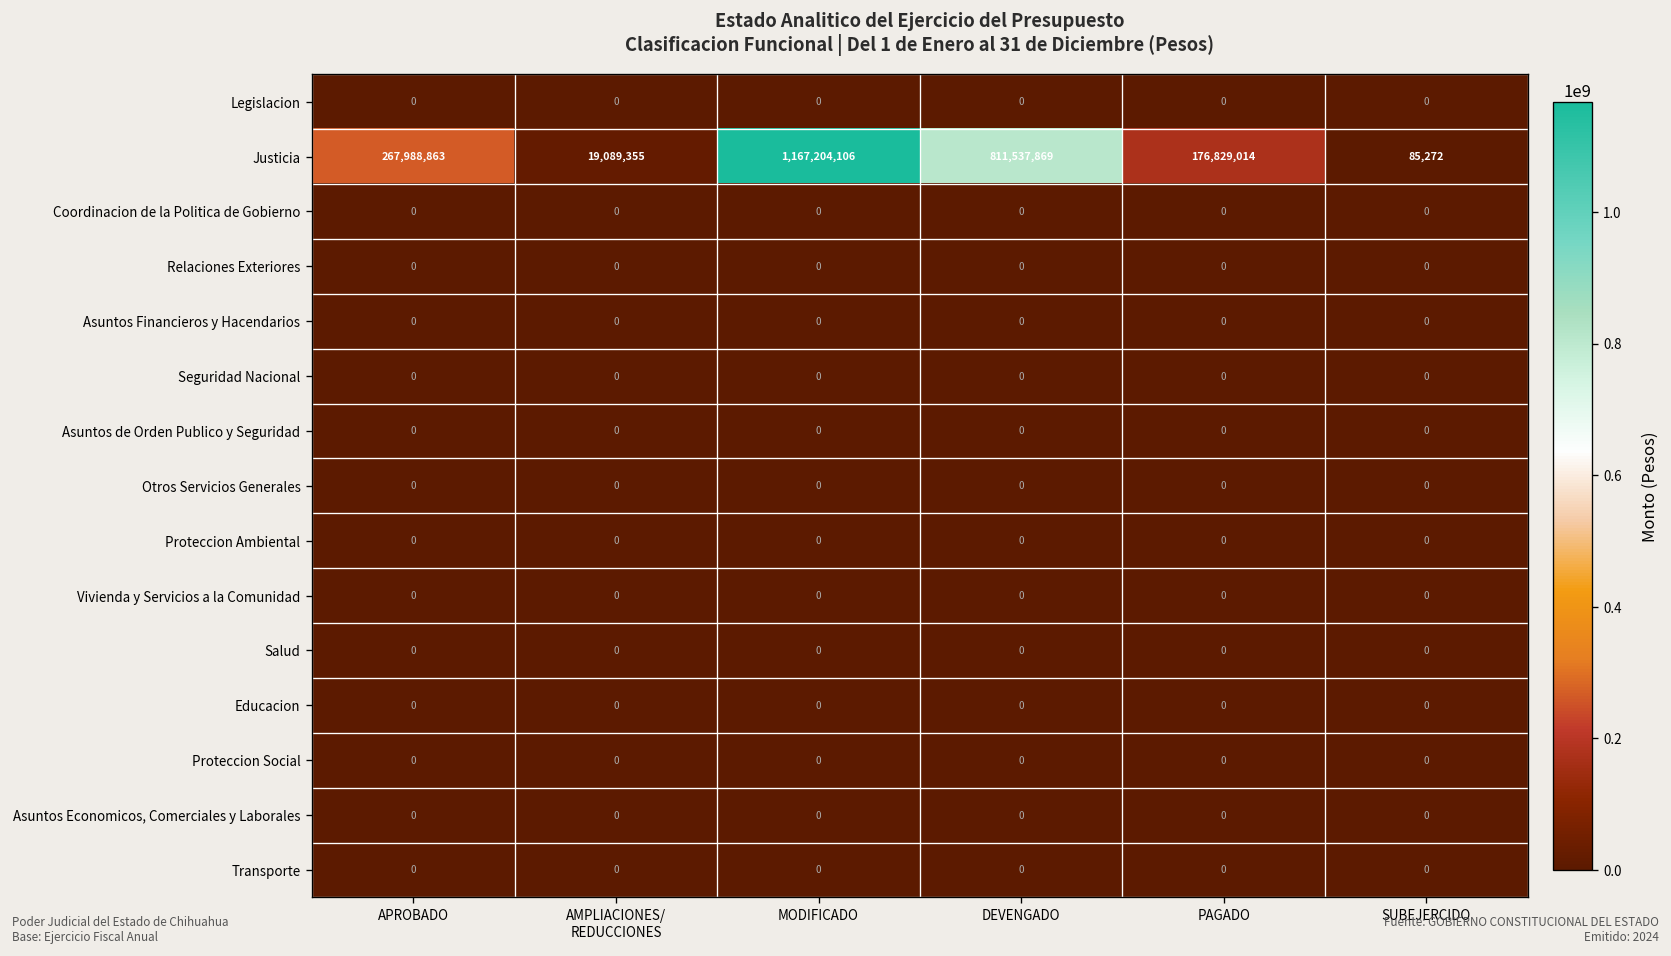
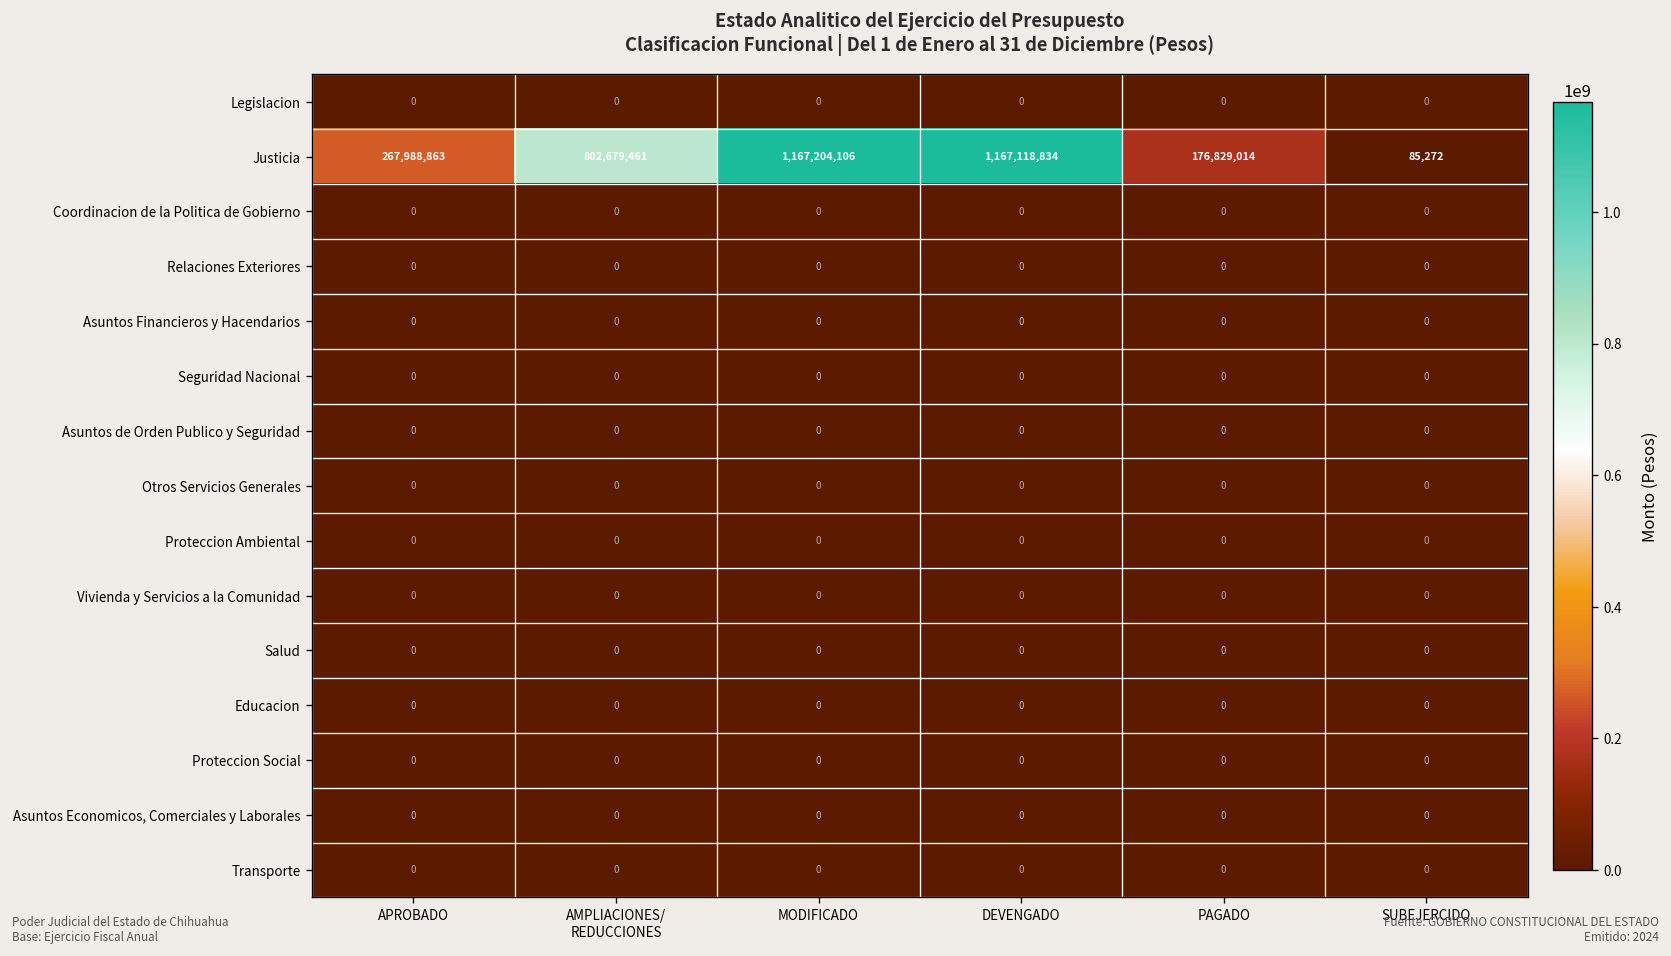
Justicia, AMPLIACIONES/ REDUCCIONES: 19,089,355 -> 802,679,461
Justicia, DEVENGADO: 811,537,869 -> 1,167,118,834
